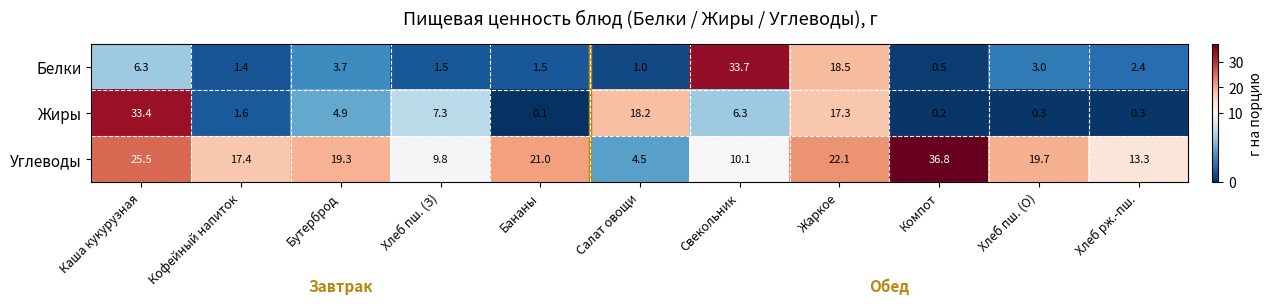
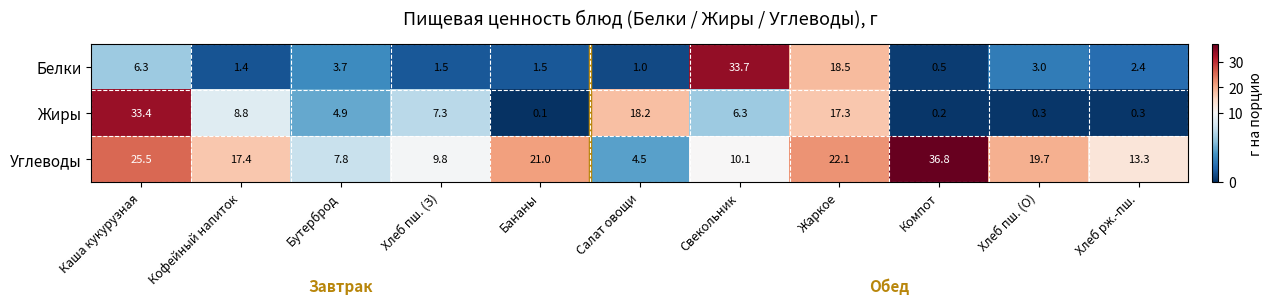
Жиры, Кофейный напиток: 1.6 -> 8.8
Углеводы, Бутерброд: 19.3 -> 7.8
